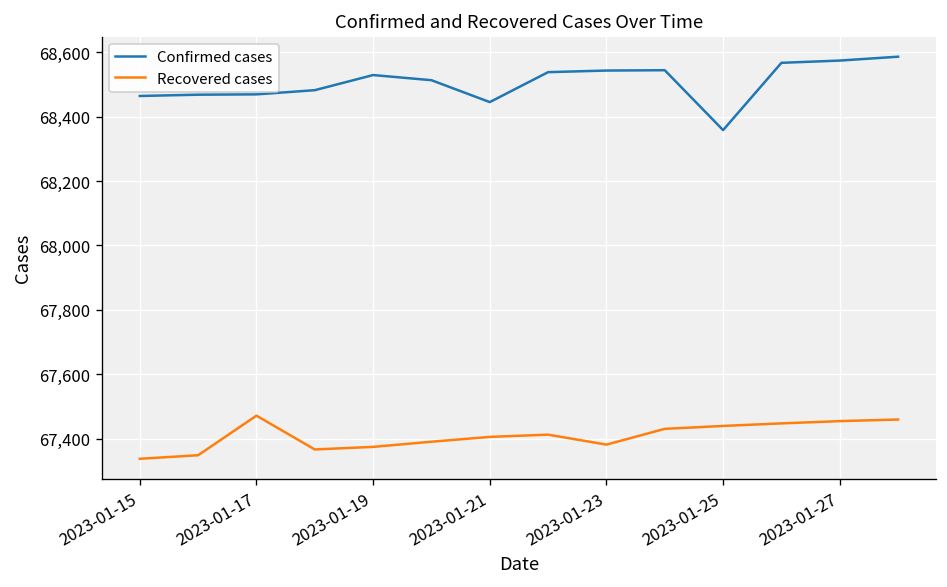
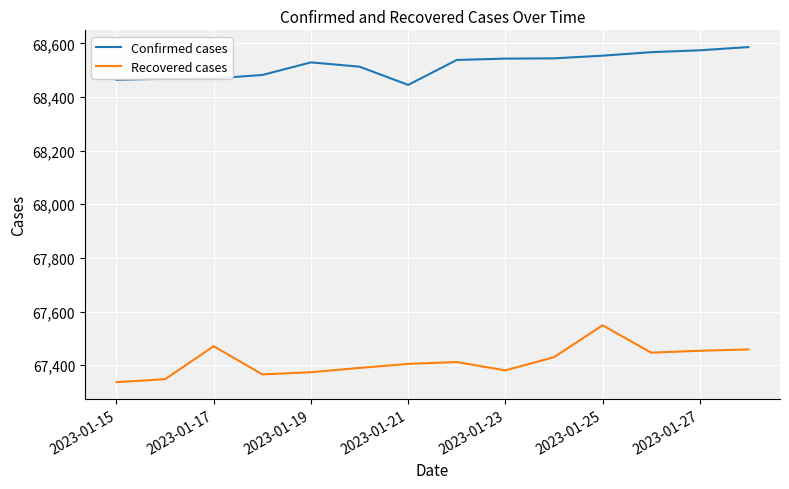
Confirmed cases, 2023-01-25: 68,360 -> 68,550
Recovered cases, 2023-01-25: 67,440 -> 67,550
